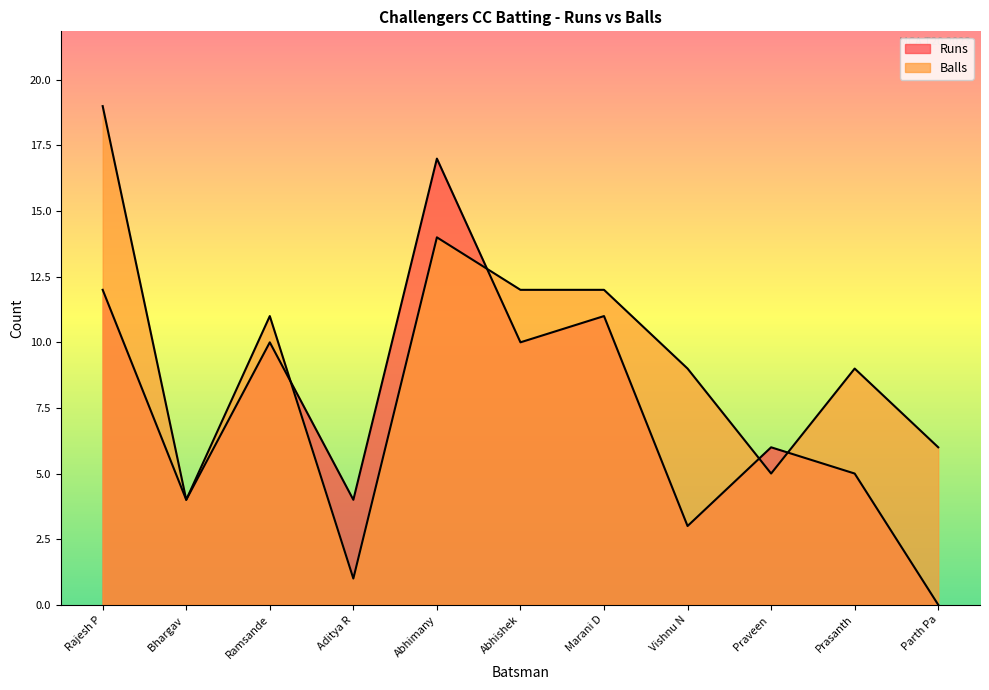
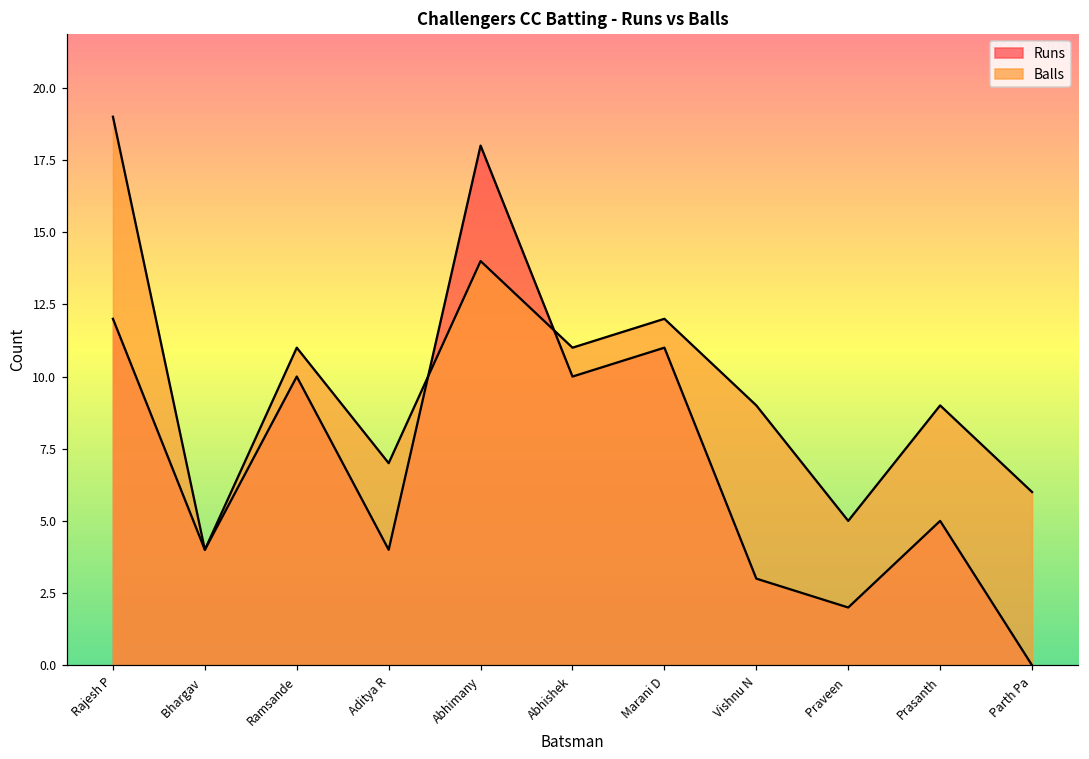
Balls, Aditya R: 1 -> 7
Runs, Abhimany: 17 -> 18
Balls, Abhishek: 12 -> 11
Runs, Praveen: 6 -> 2
